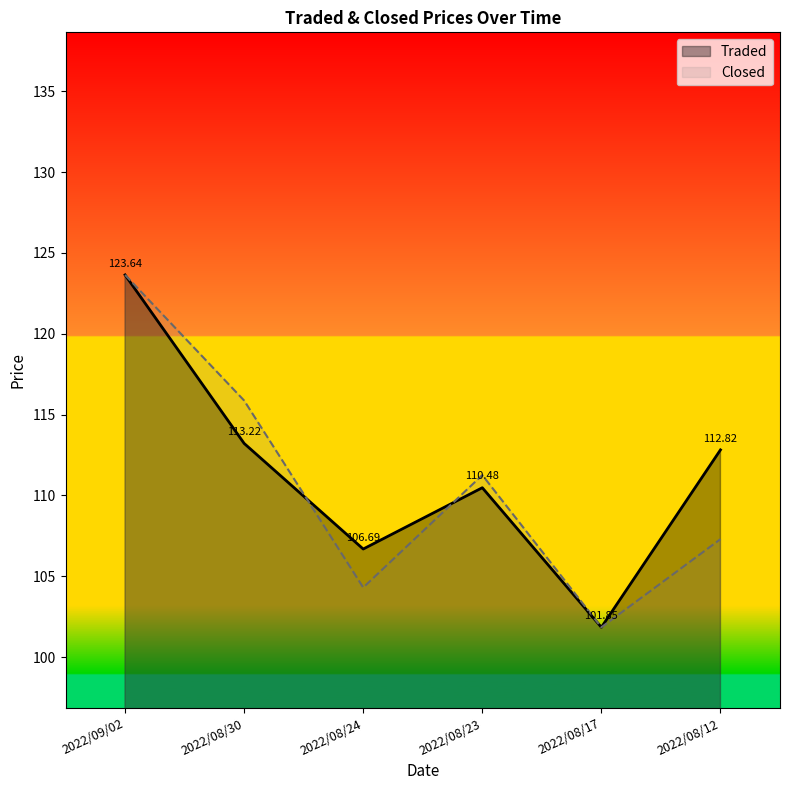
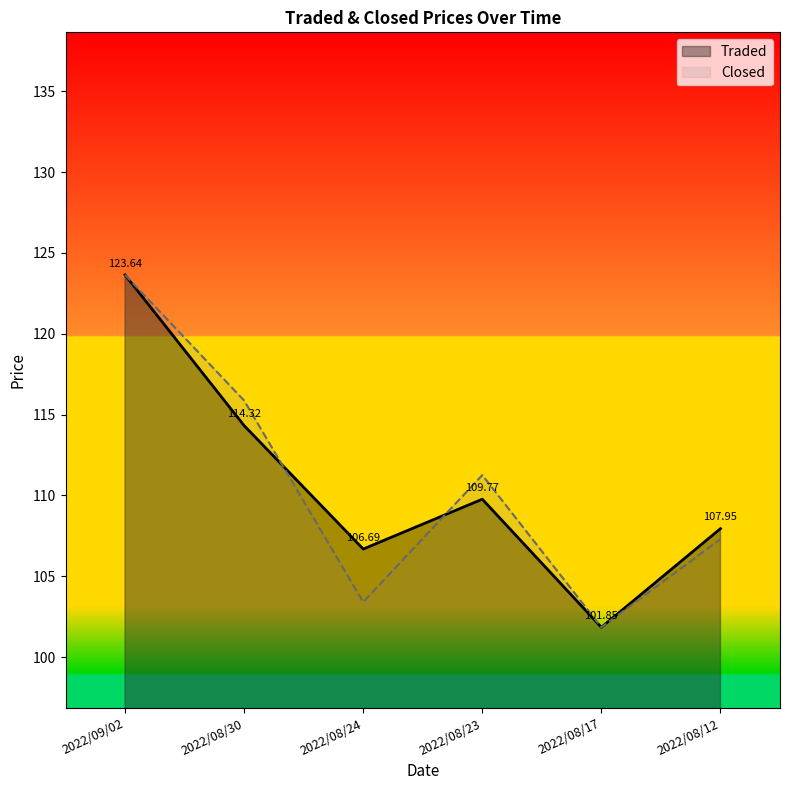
Traded, 2022/08/30: 113.22 -> 114.32
Closed, 2022/08/24: 104.3 -> 103.4
Traded, 2022/08/23: 110.48 -> 109.77
Traded, 2022/08/12: 112.82 -> 107.95
